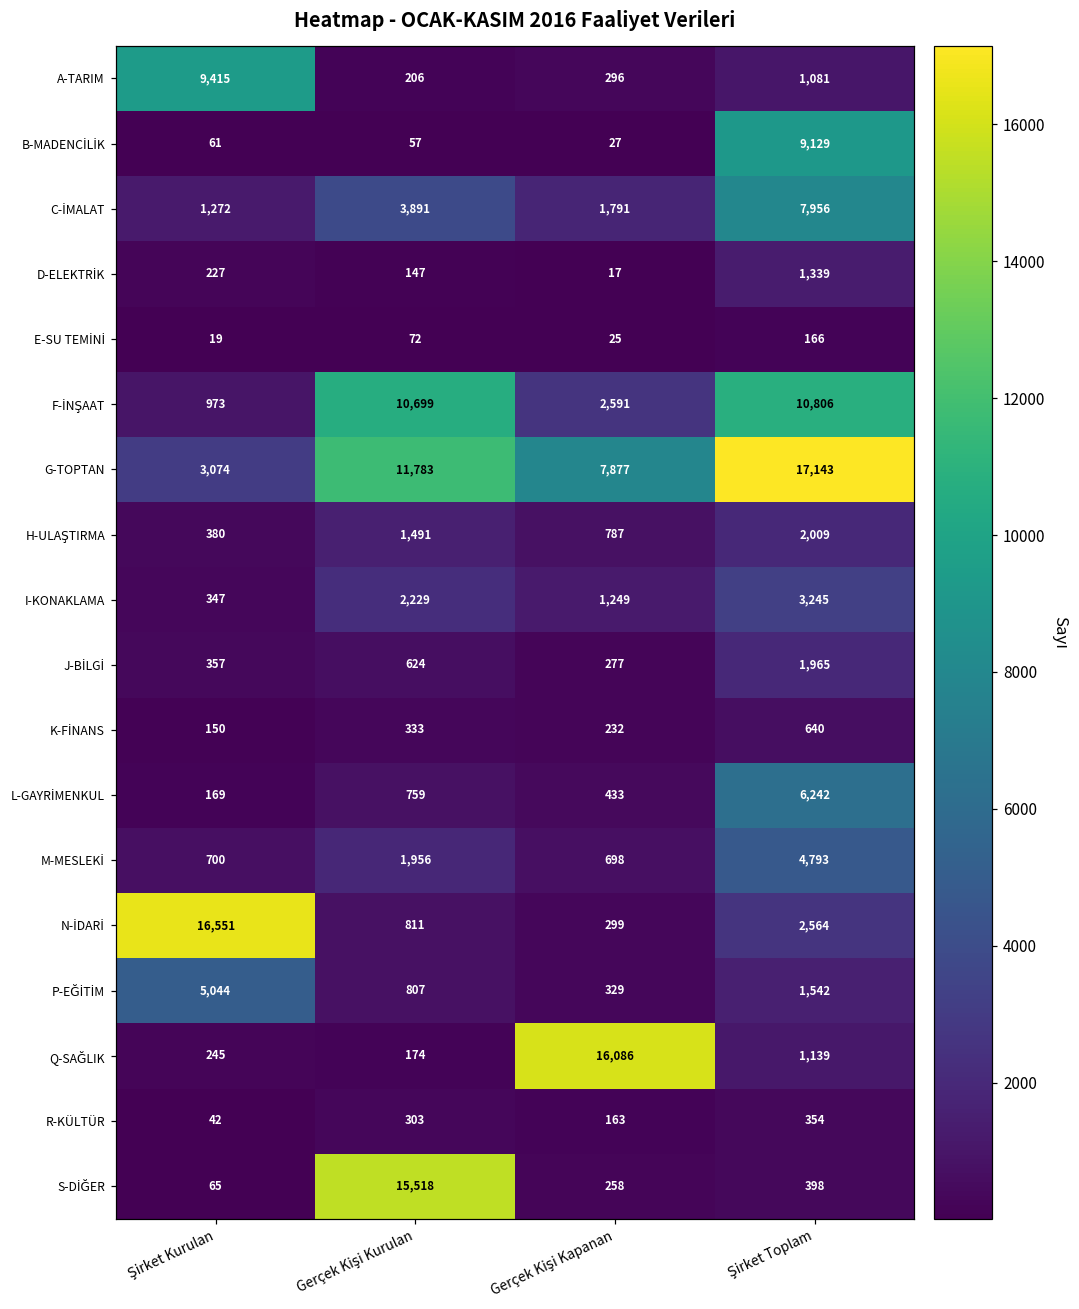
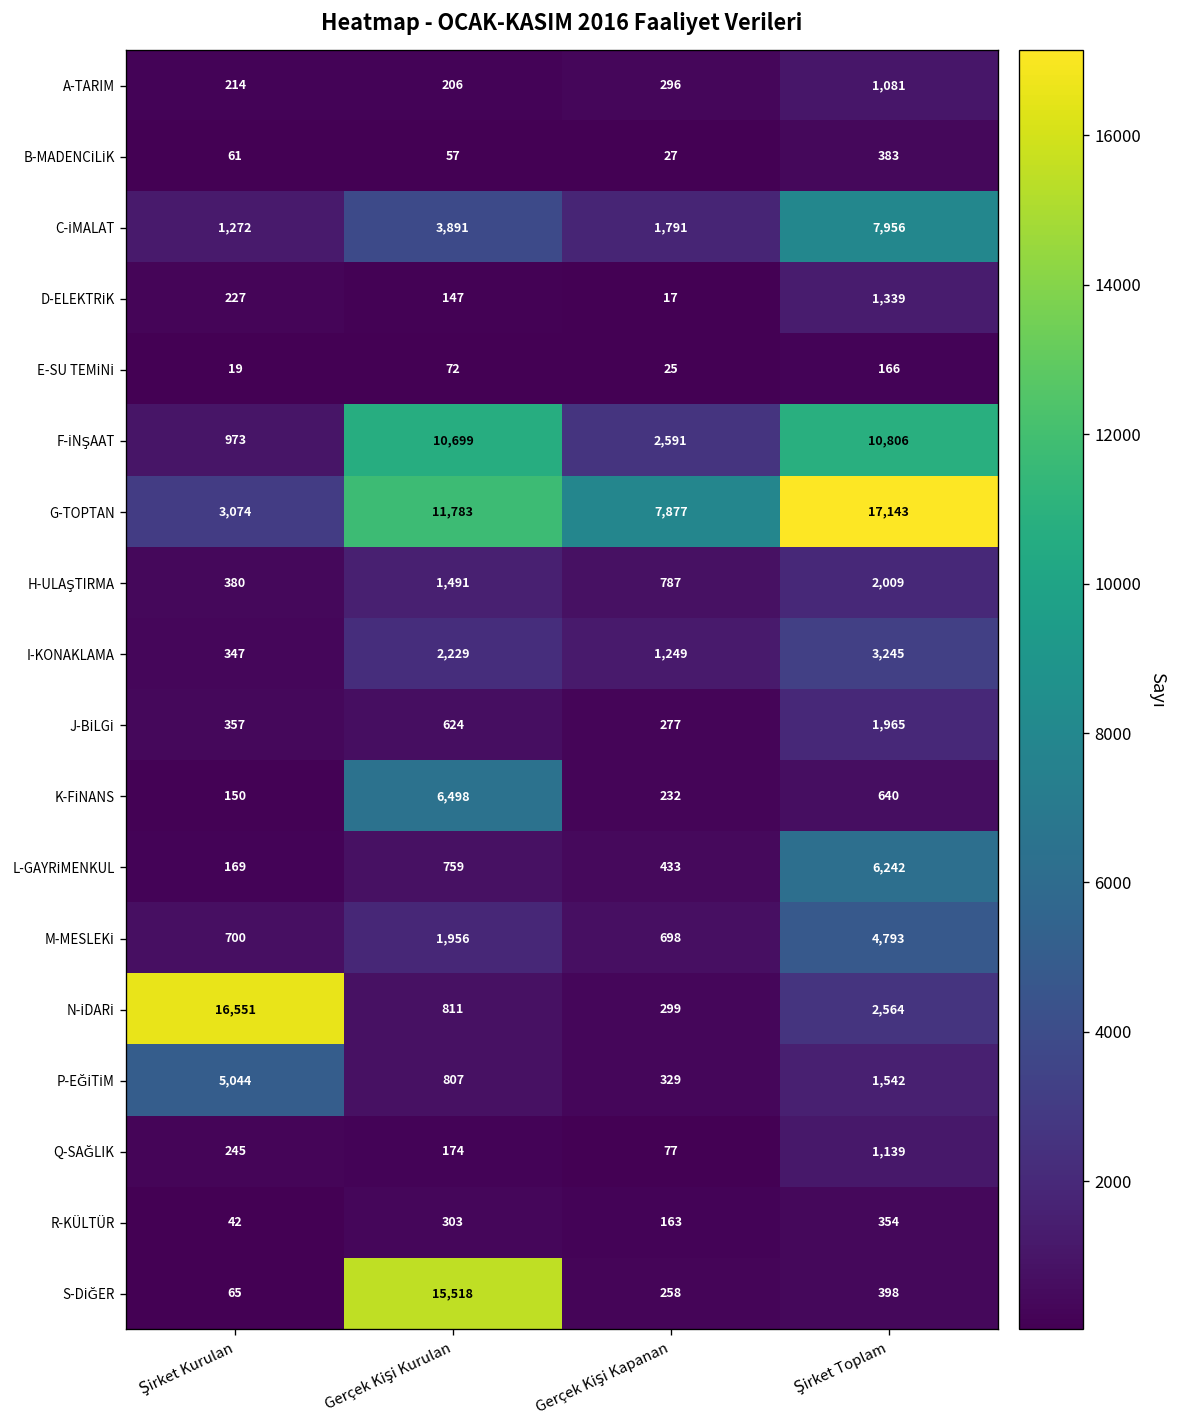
A-TARIM, Şirket Kurulan: 9,415 -> 214
B-MADENCİLİK, Şirket Toplam: 9,129 -> 383
K-FİNANS, Gerçek Kişi Kurulan: 333 -> 6,498
Q-SAĞLIK, Gerçek Kişi Kapanan: 16,086 -> 77
